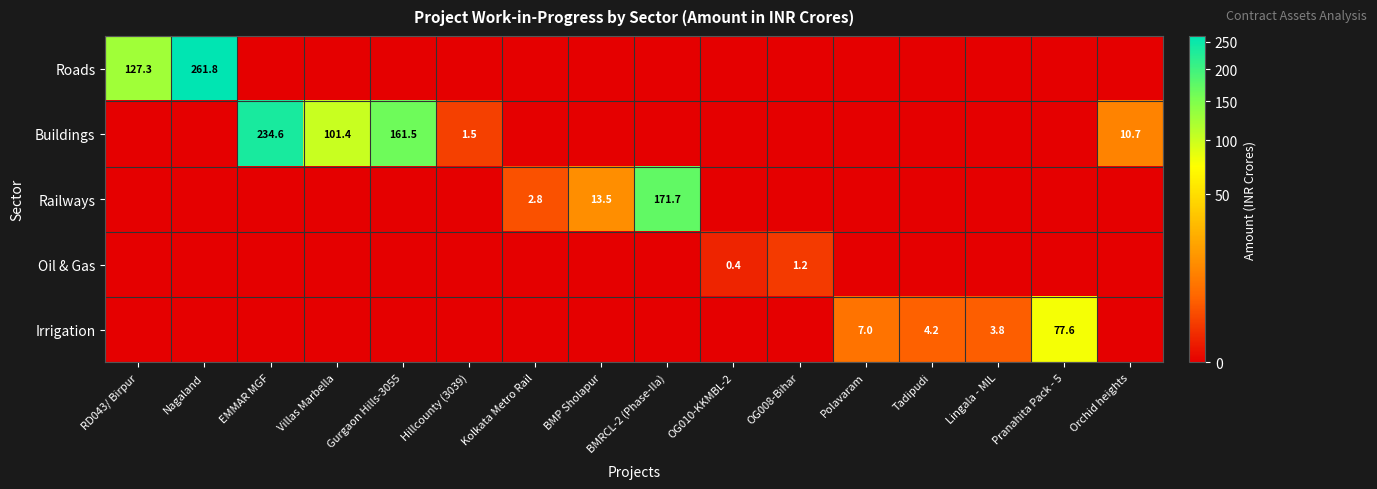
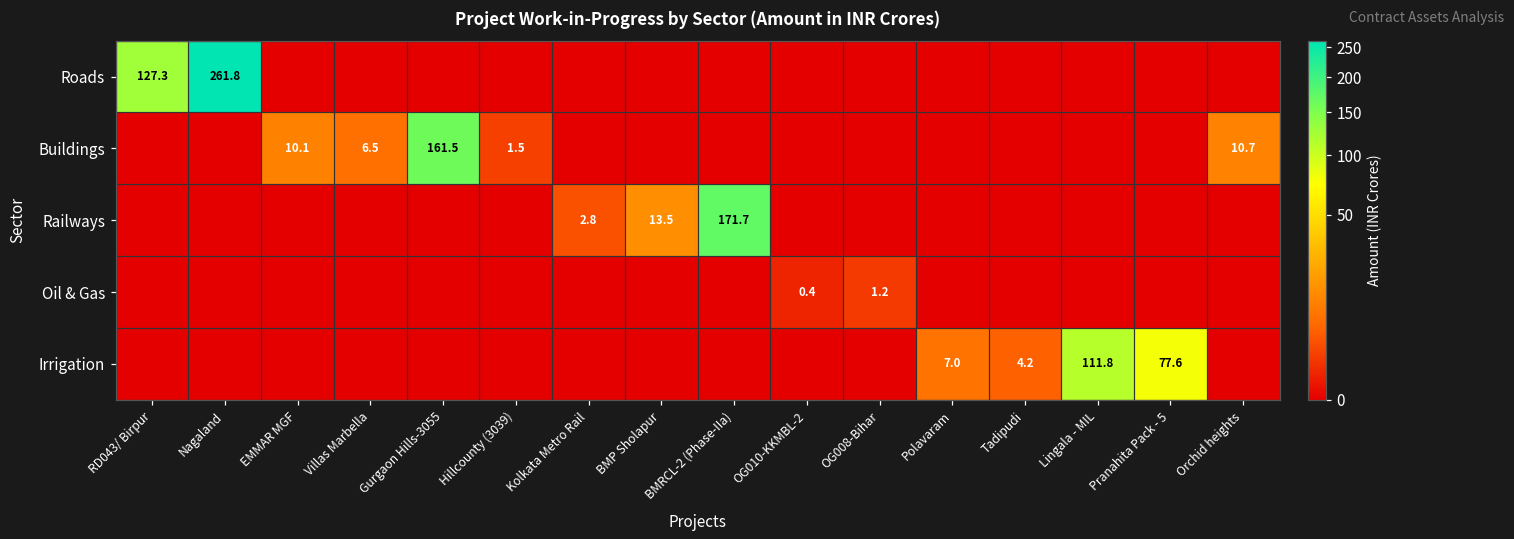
Buildings, EMMAR MGF: 234.6 -> 10.1
Buildings, Villas Marbella: 101.4 -> 6.5
Irrigation, Lingala - MIL: 3.8 -> 111.8
